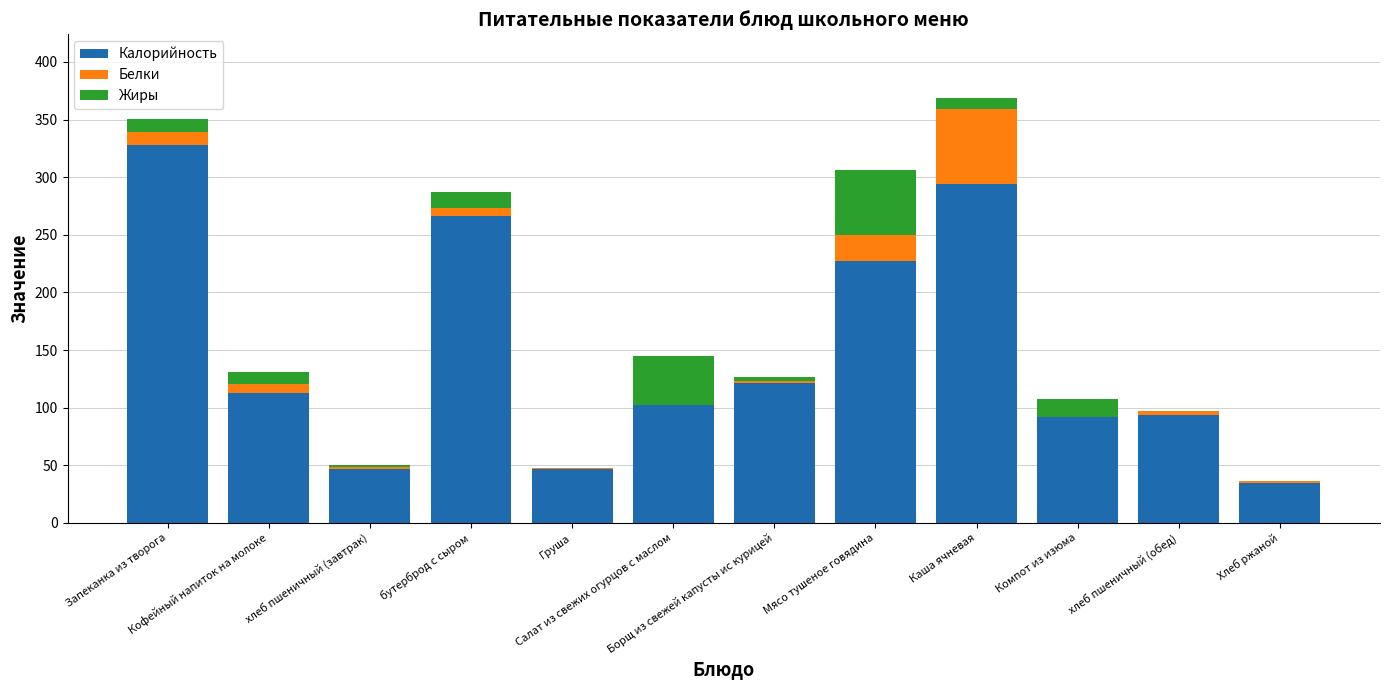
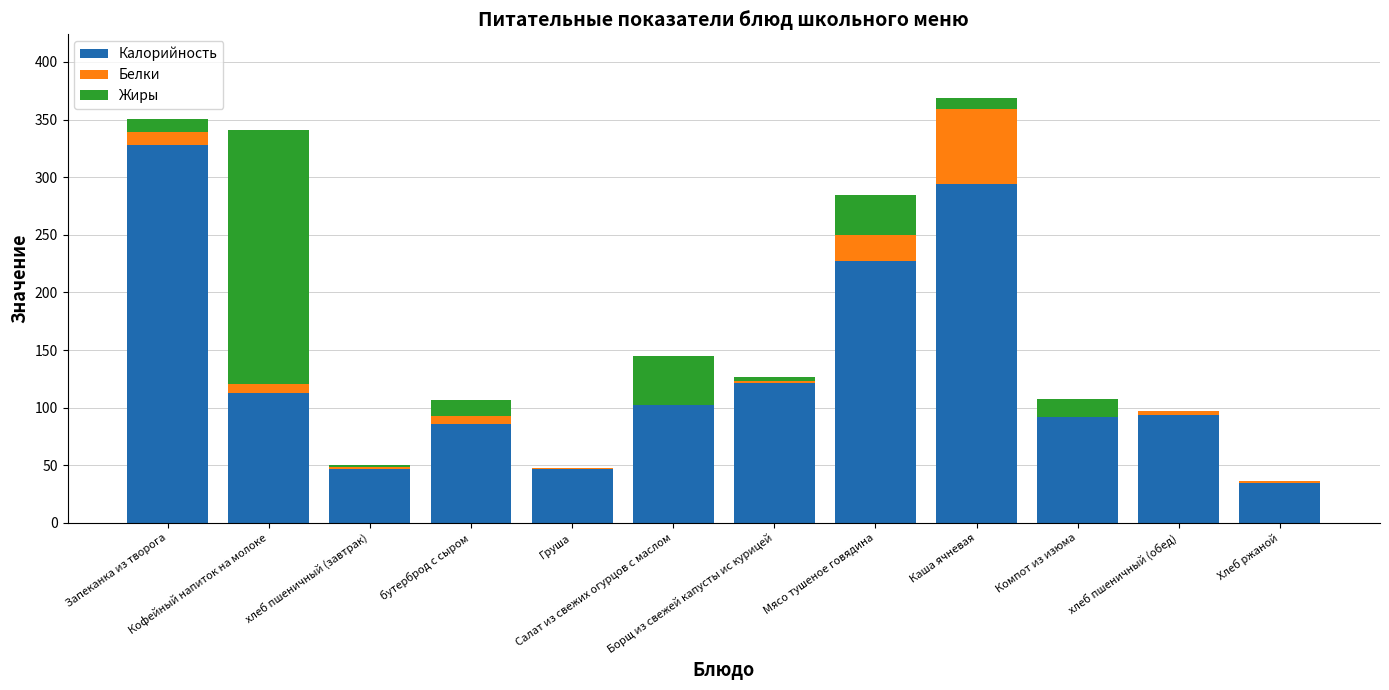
Жиры, Кофейный напиток на молоке: 10 -> 220
Калорийность, бутерброд с сыром: 266 -> 86
Жиры, Мясо тушеное говядина: 56 -> 35
